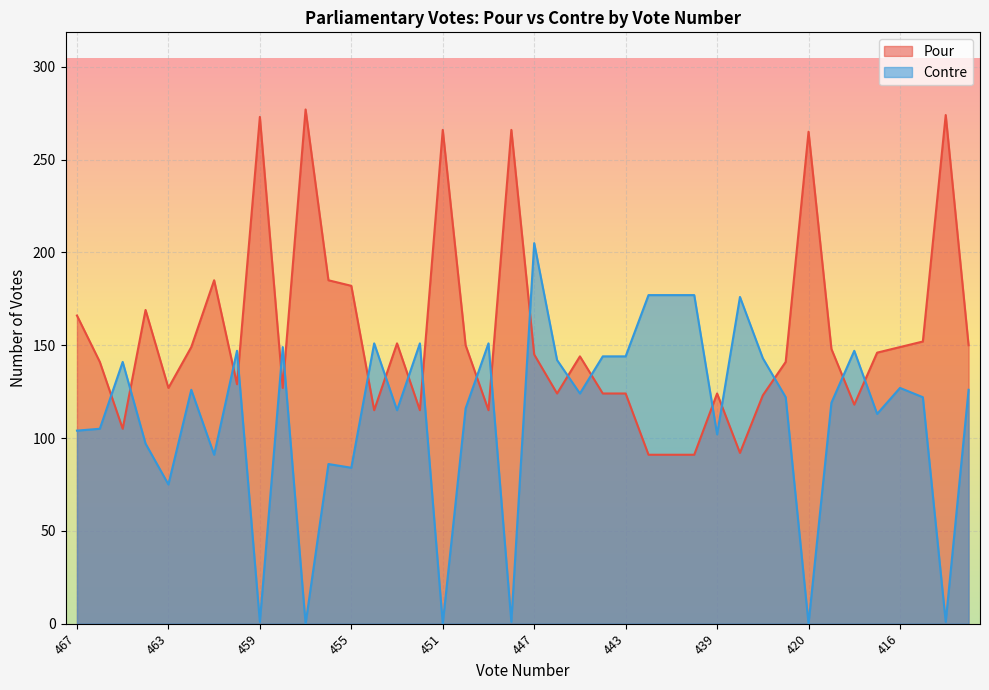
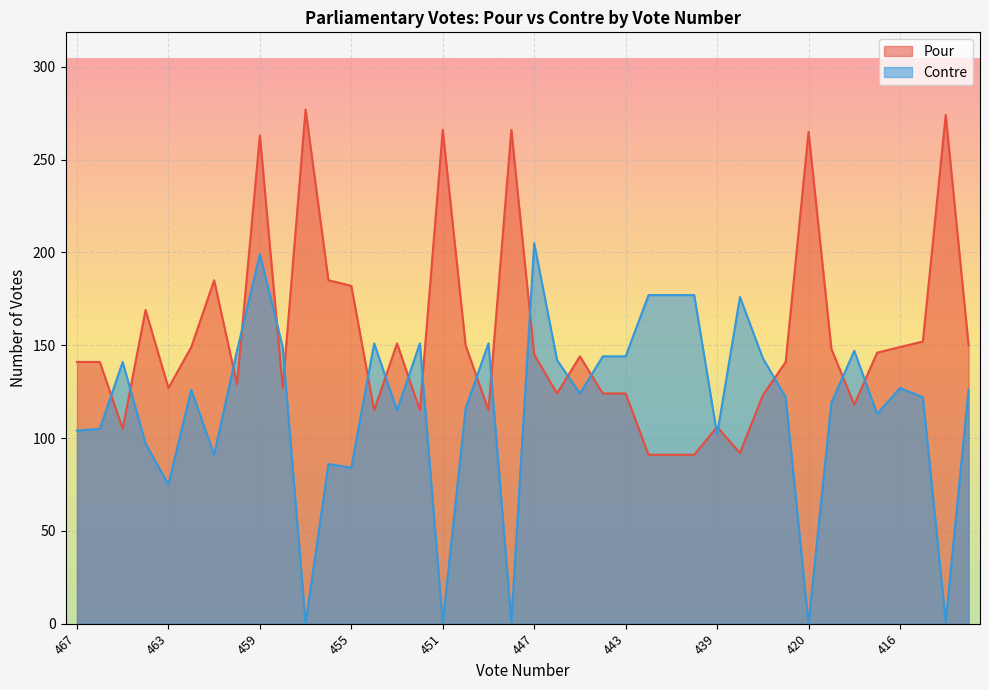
Pour, 467: 166 -> 141
Pour, 459: 273 -> 263
Contre, 459: 1 -> 199
Pour, 439: 124 -> 106
